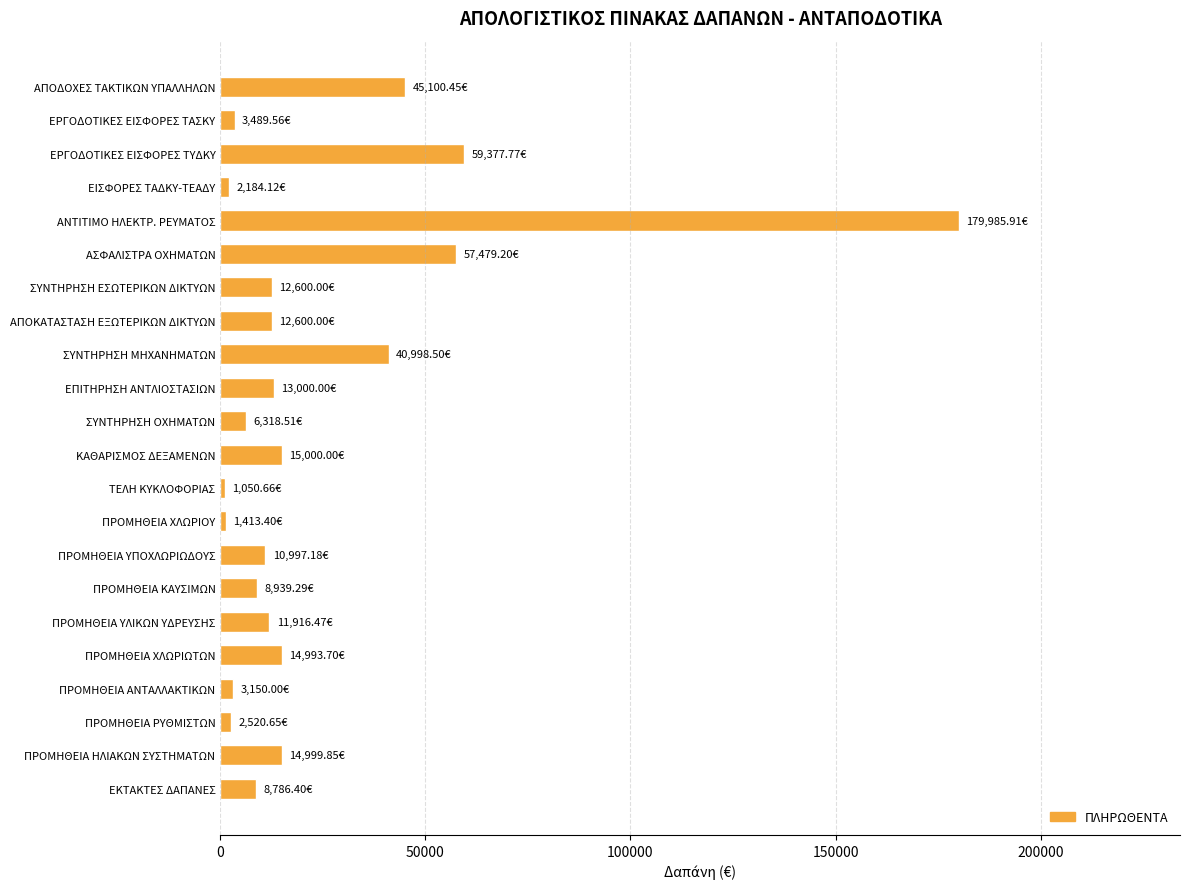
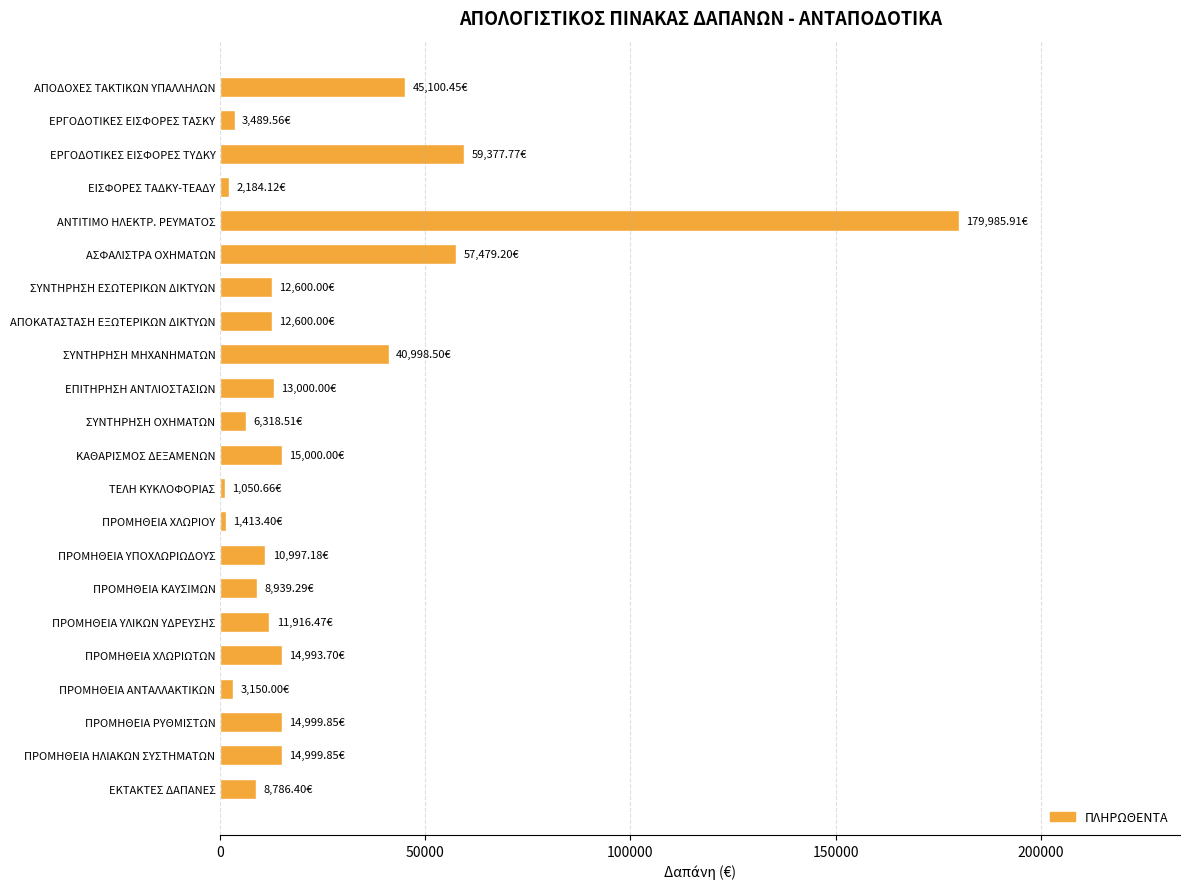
ΠΡΟΜΗΘΕΙΑ ΡΥΘΜΙΣΤΩΝ: 2,520.65€ -> 14,999.85€
